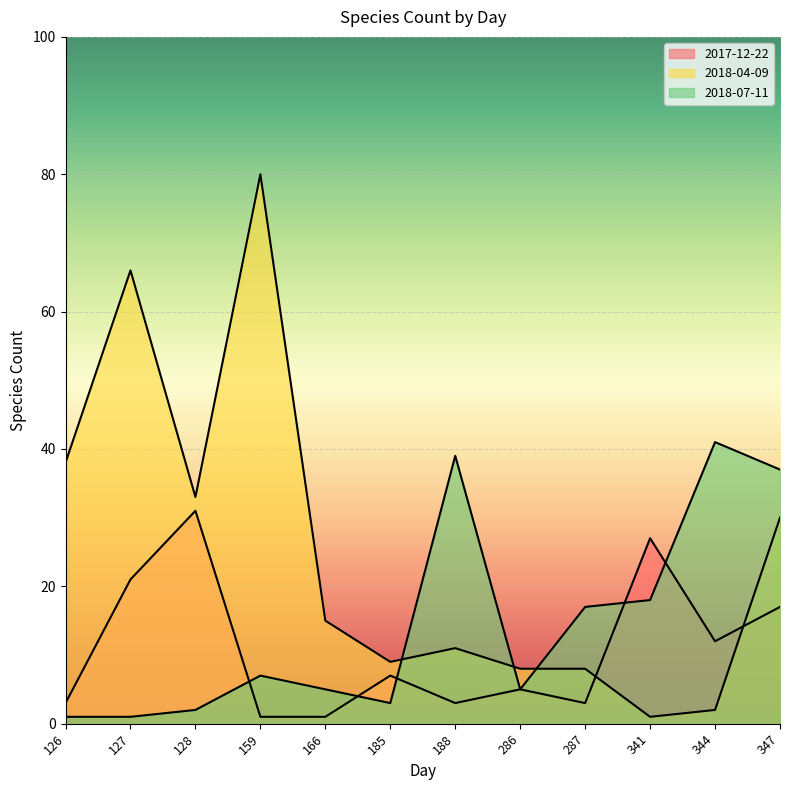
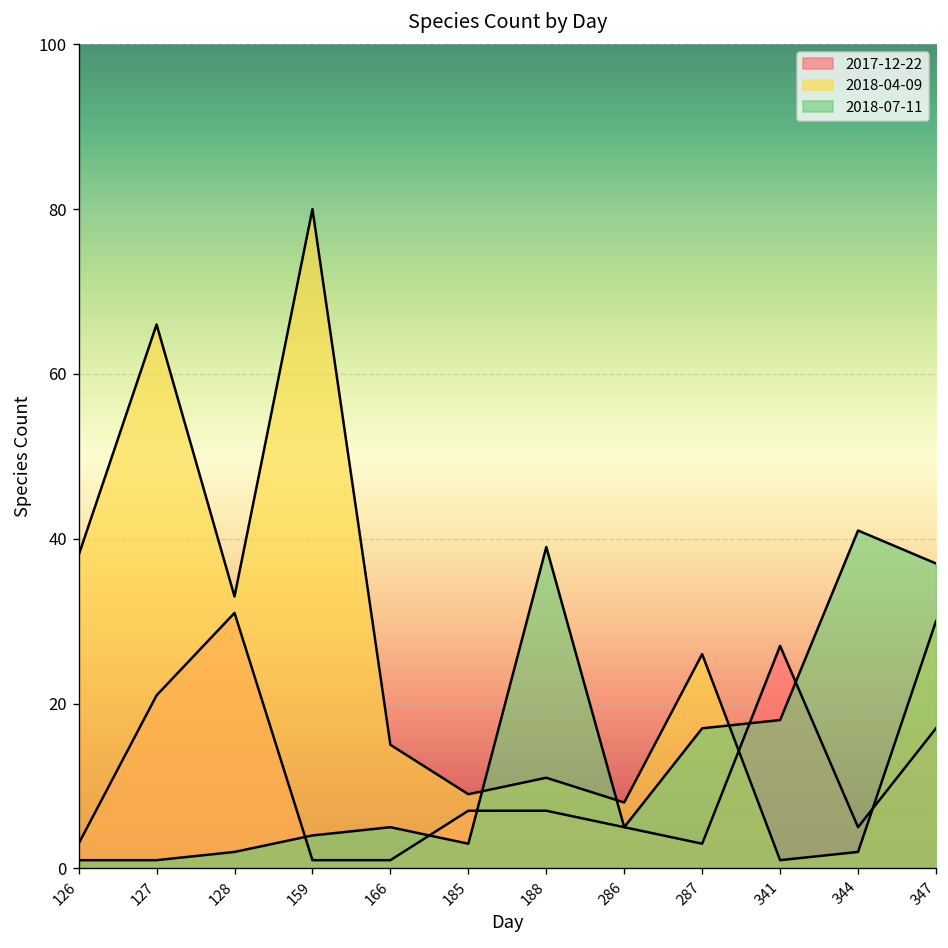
2018-07-11, 159: 7 -> 4
2017-12-22, 188: 3 -> 7
2018-04-09, 287: 8 -> 26
2017-12-22, 344: 12 -> 5
